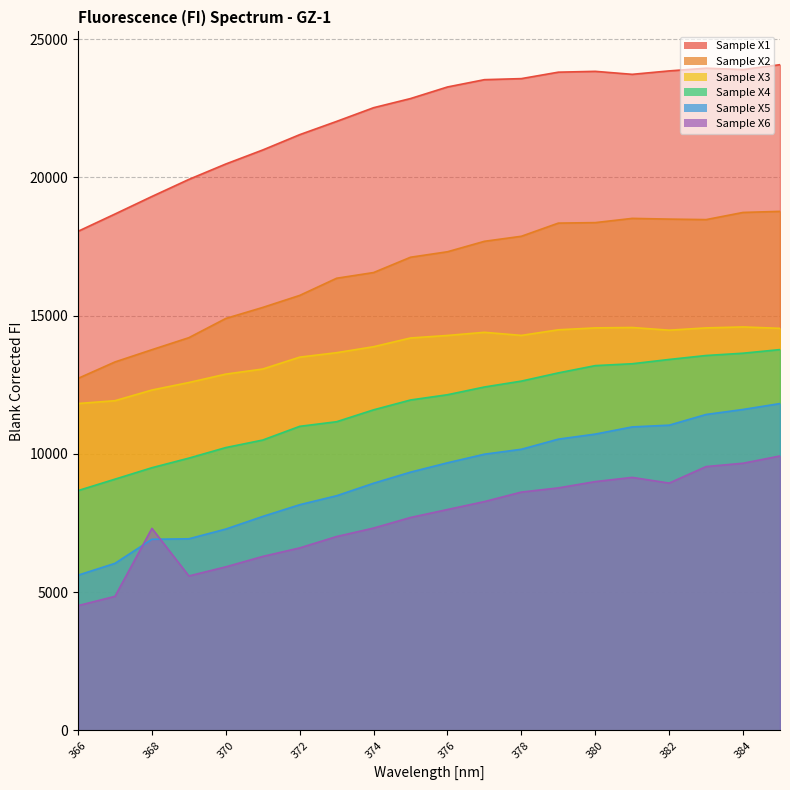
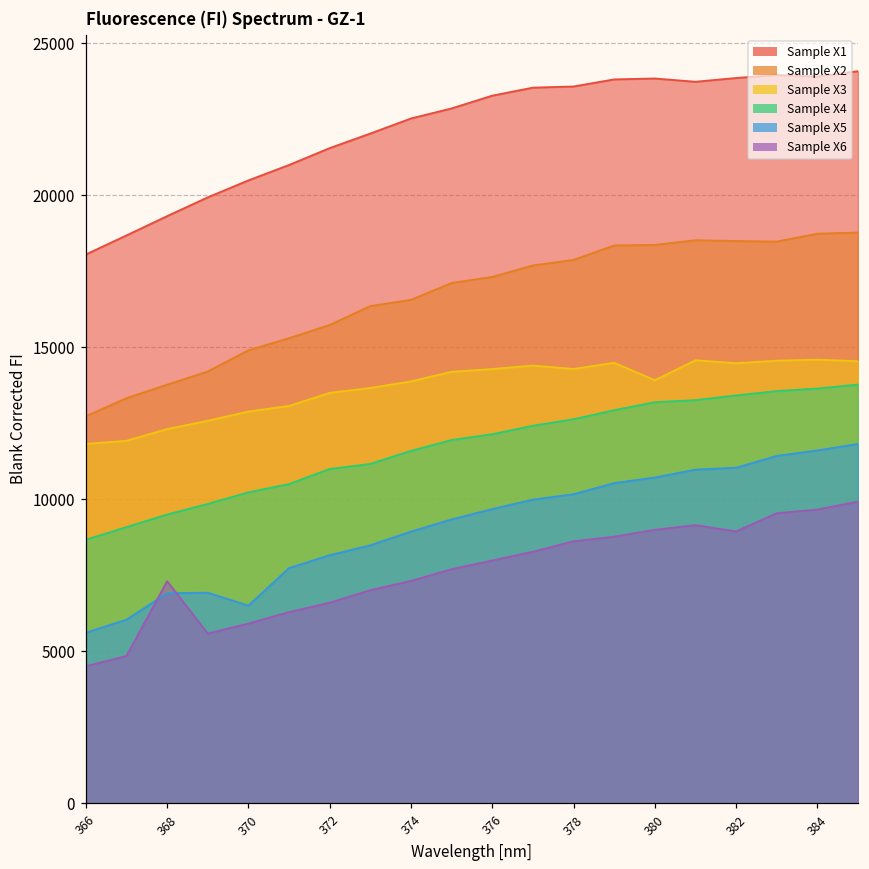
Sample X5, 370: 7300 -> 6500
Sample X3, 380: 14600 -> 13900
